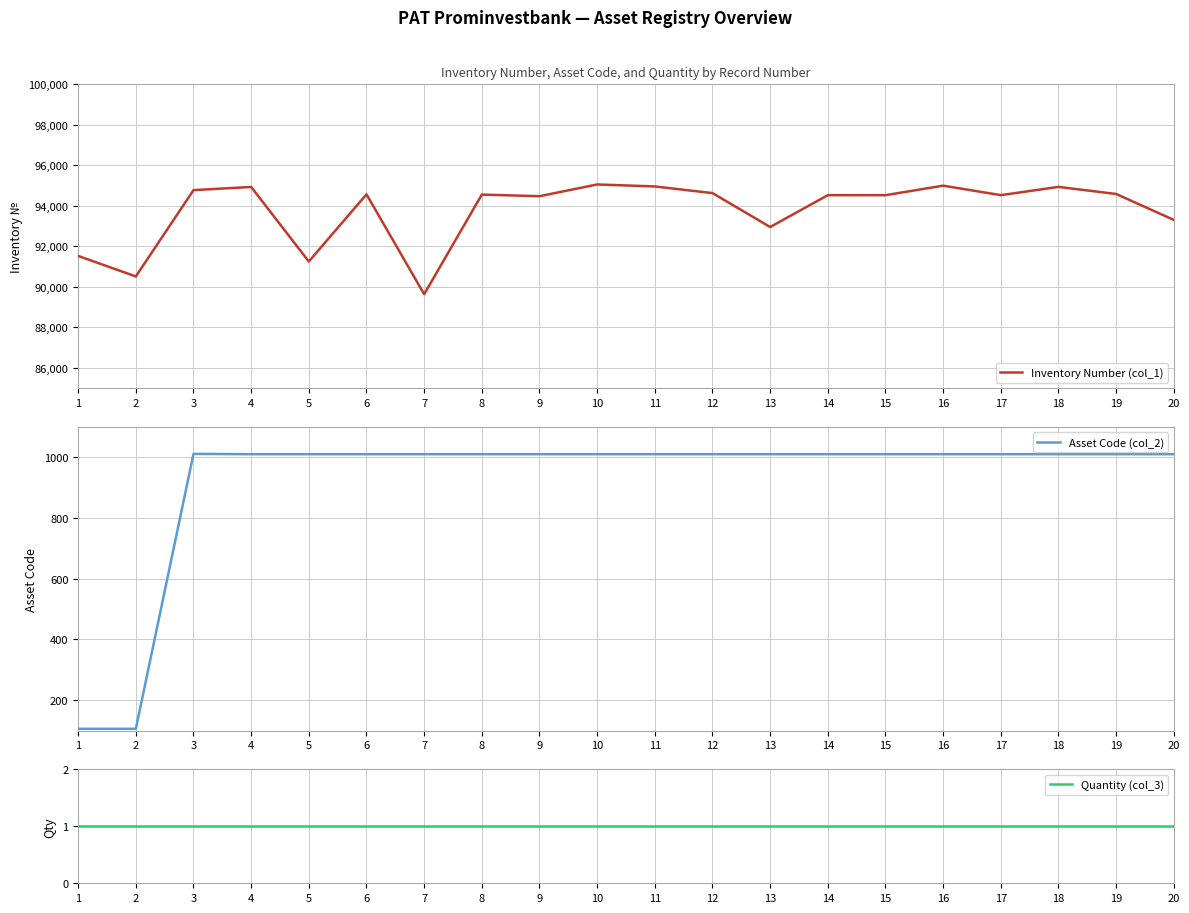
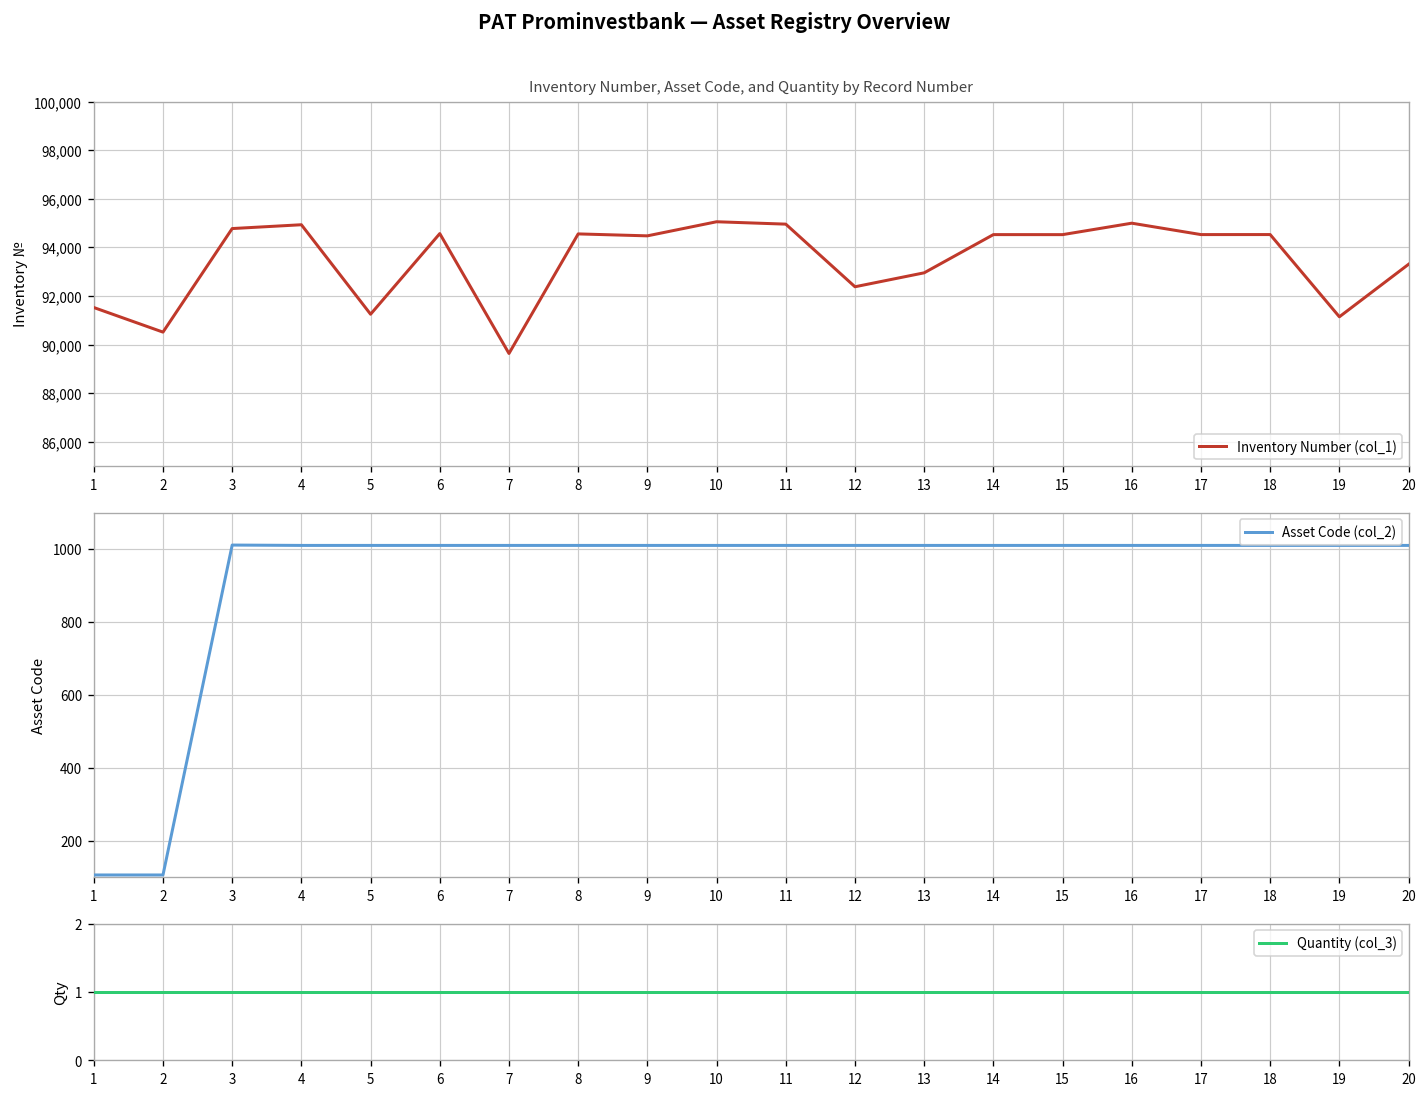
Inventory Number, Asset Code, and Quantity by Record Number, 12: 94,600 -> 92,400
Inventory Number, Asset Code, and Quantity by Record Number, 18: 94,900 -> 94,500
Inventory Number, Asset Code, and Quantity by Record Number, 19: 94,600 -> 91,100
